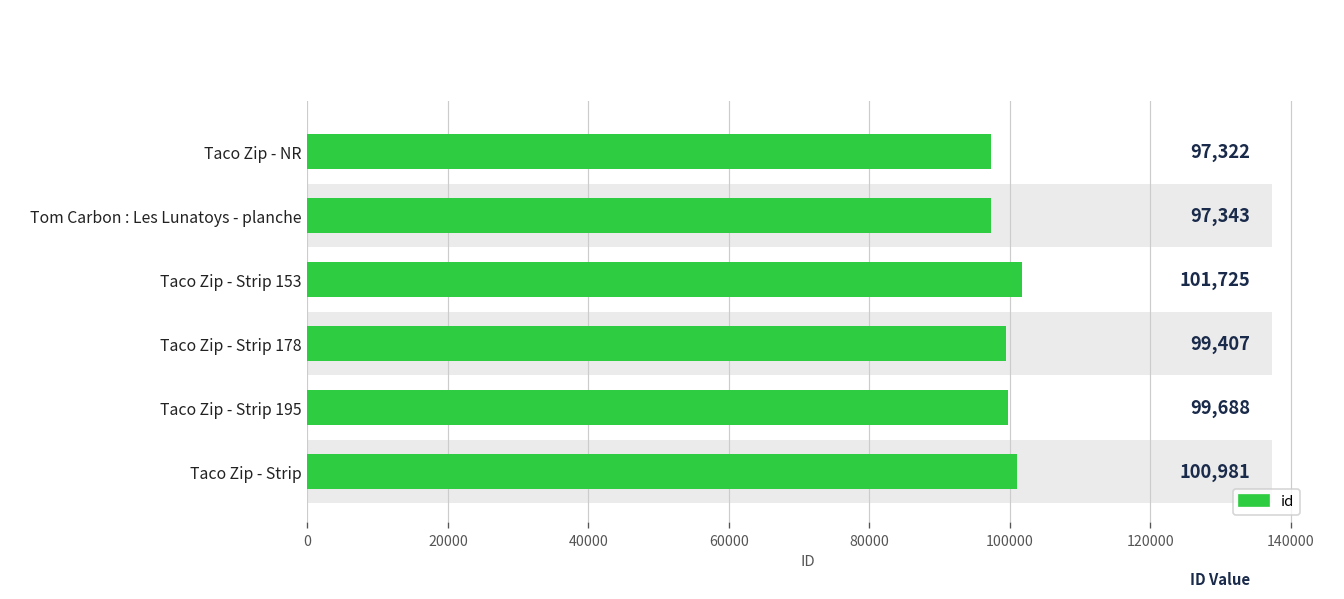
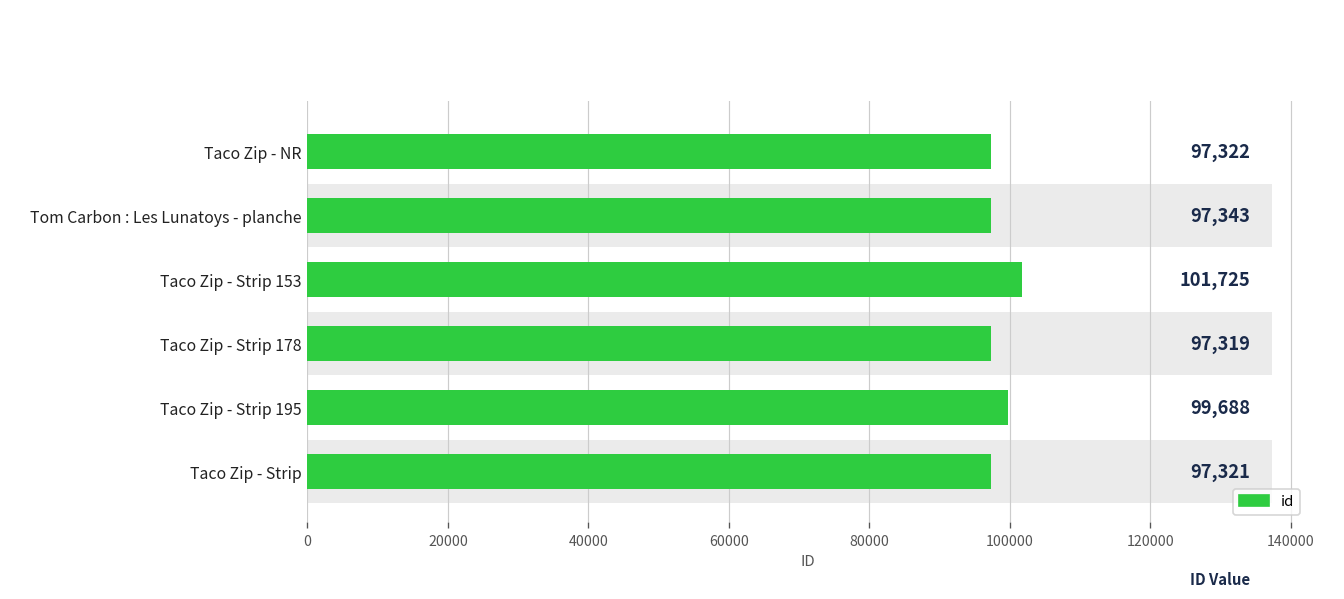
id, Taco Zip - Strip 178: 99,407 -> 97,319
id, Taco Zip - Strip: 100,981 -> 97,321
